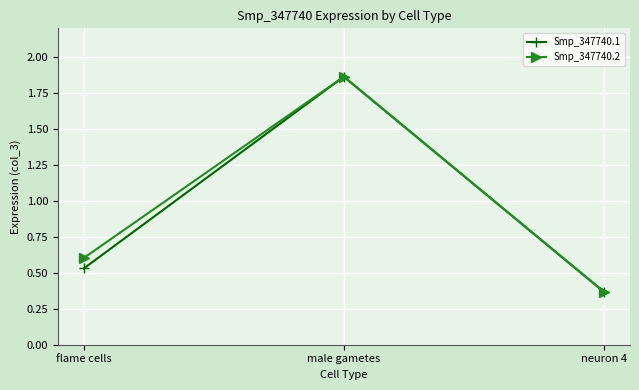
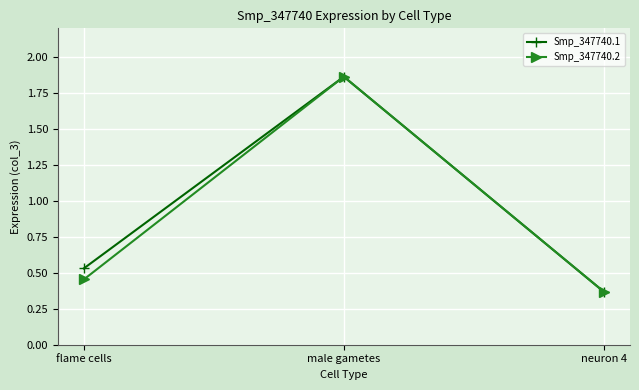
Smp_347740.2, flame cells: 0.60 -> 0.45
